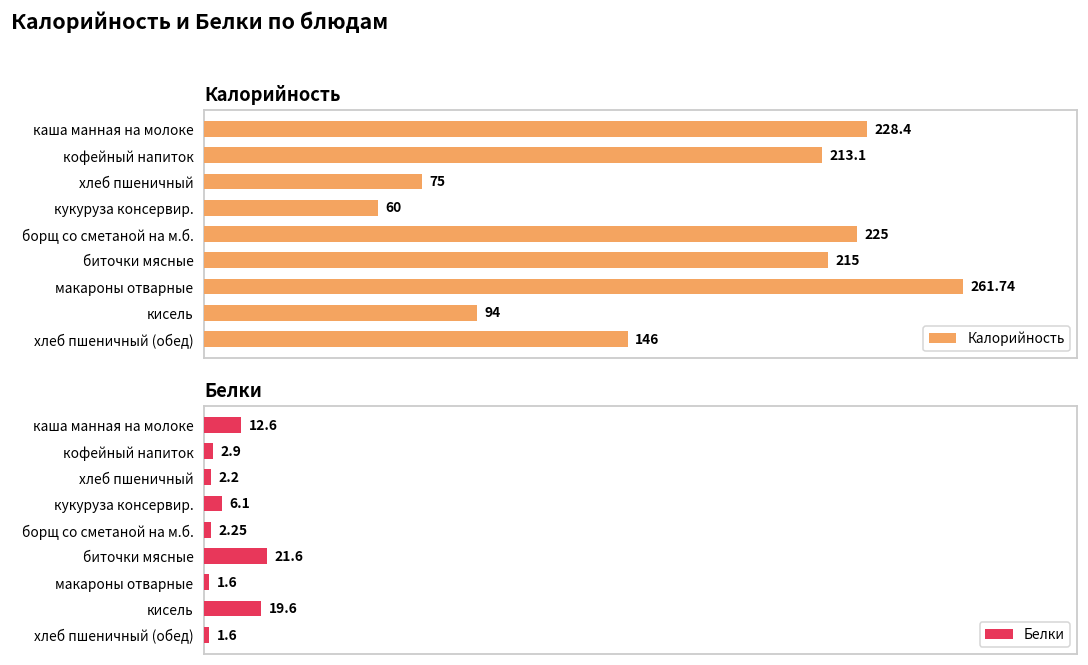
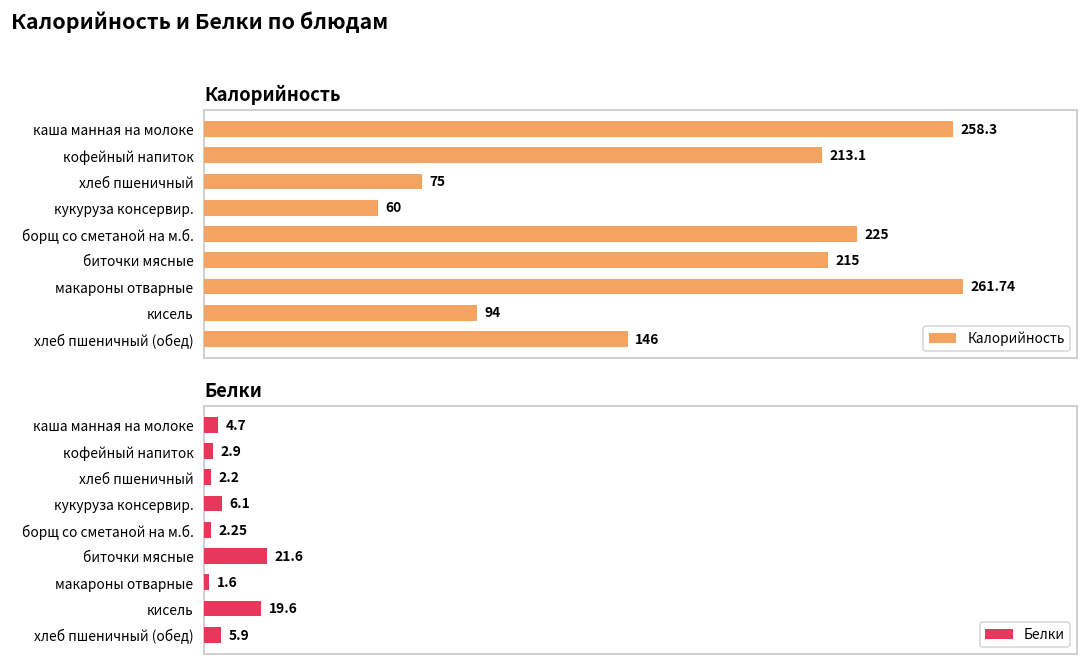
Калорийность, каша манная на молоке: 228.4 -> 258.3
Белки, каша манная на молоке: 12.6 -> 4.7
Белки, хлеб пшеничный (обед): 1.6 -> 5.9
